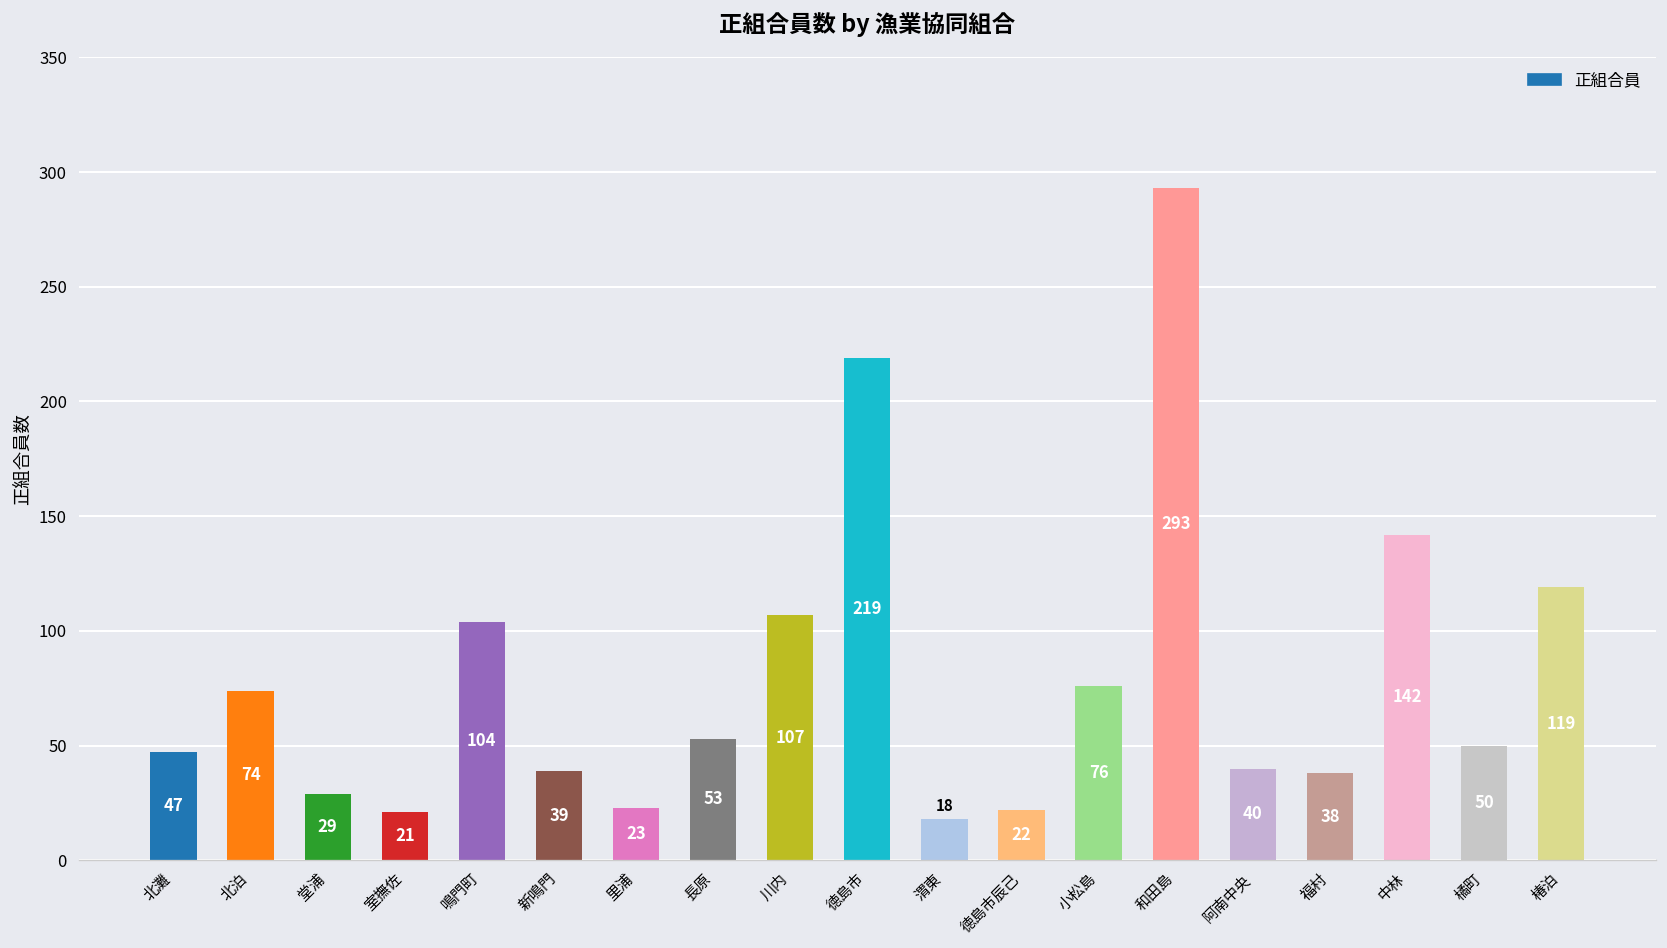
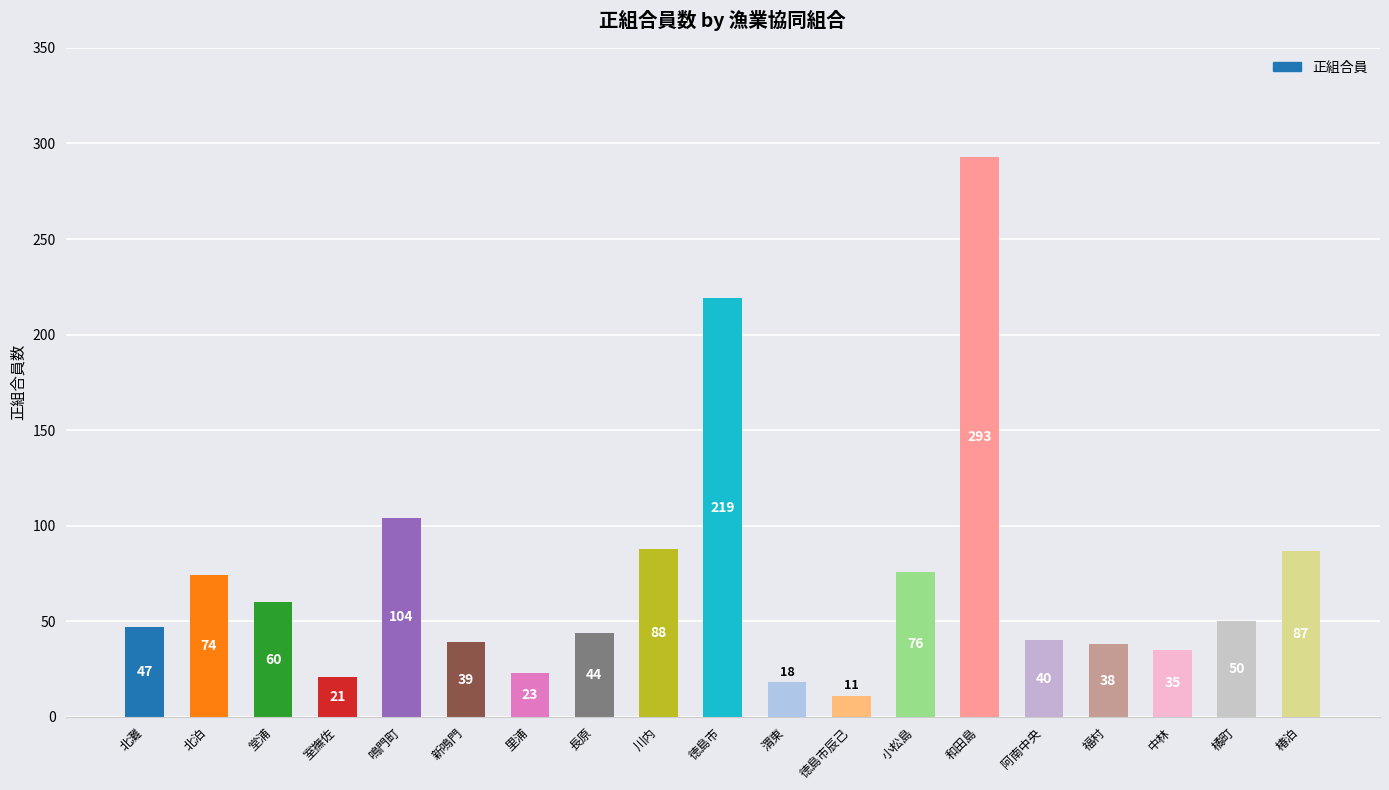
堂浦: 29 -> 60
長原: 53 -> 44
川内: 107 -> 88
徳島市辰己: 22 -> 11
中林: 142 -> 35
椿泊: 119 -> 87
